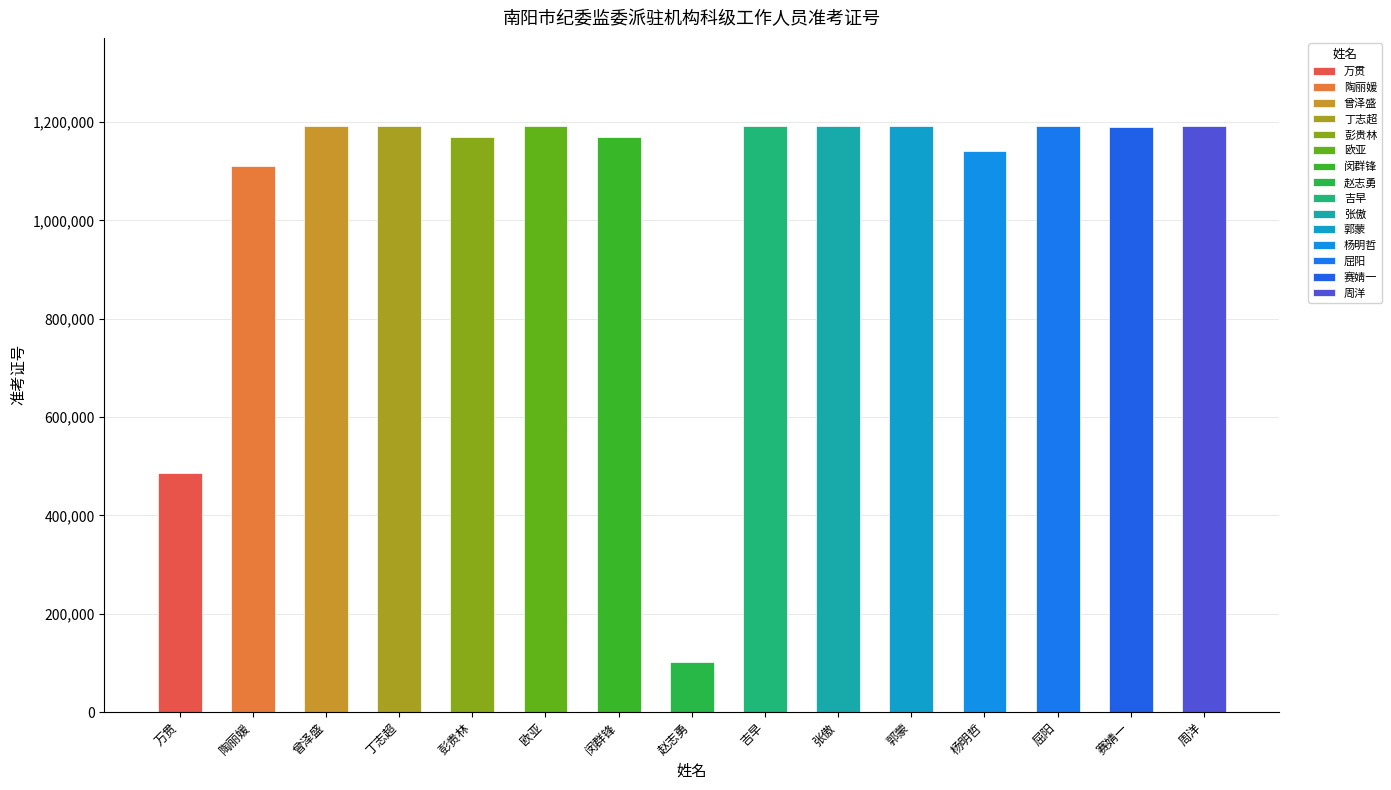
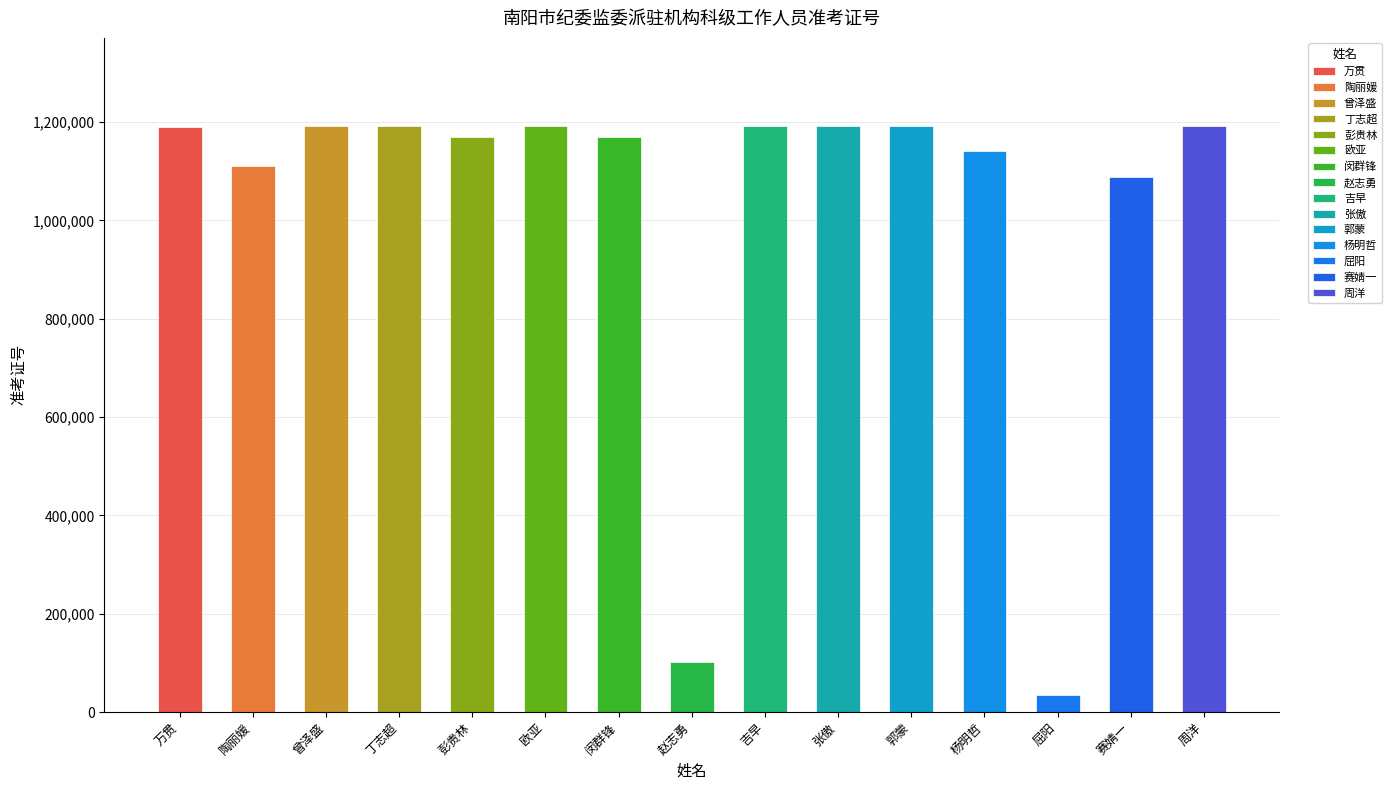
万贯: 490,000 -> 1,190,000
屈阳: 1,190,000 -> 30,000
赛婧一: 1,190,000 -> 1,090,000
